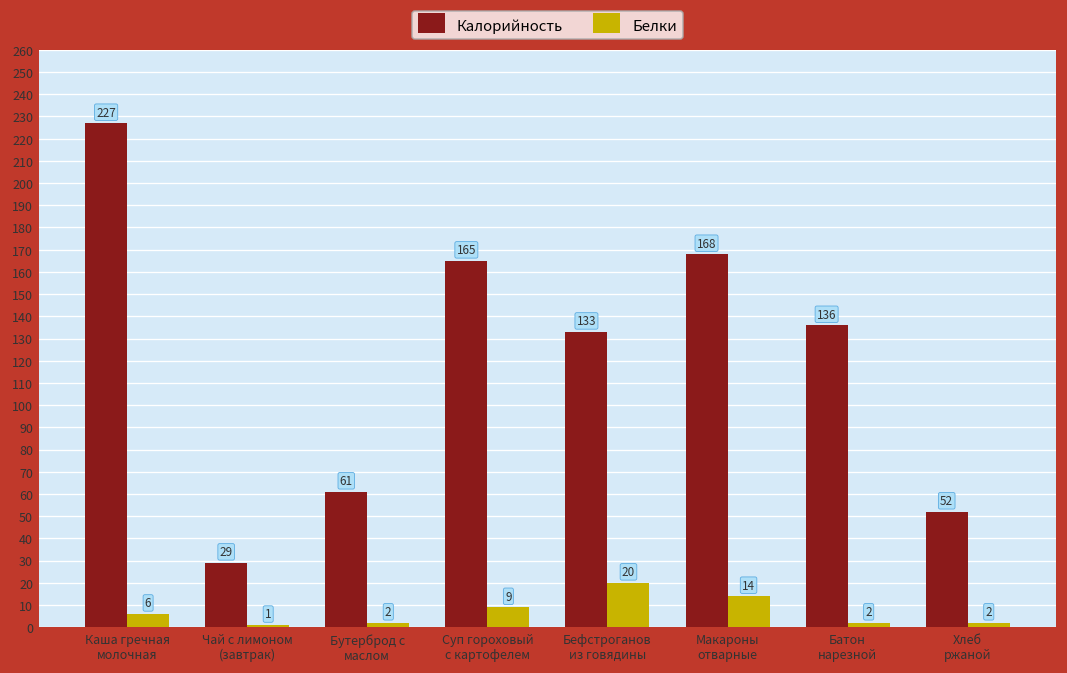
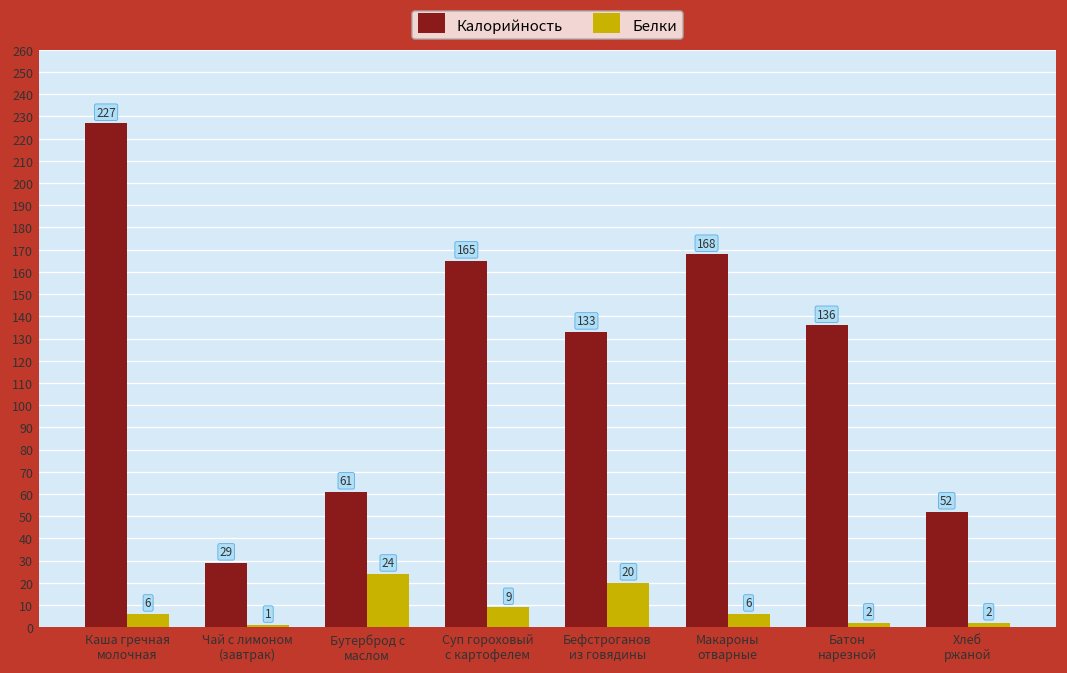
Белки, Бутерброд с маслом: 2 -> 24
Белки, Макароны отварные: 14 -> 6
